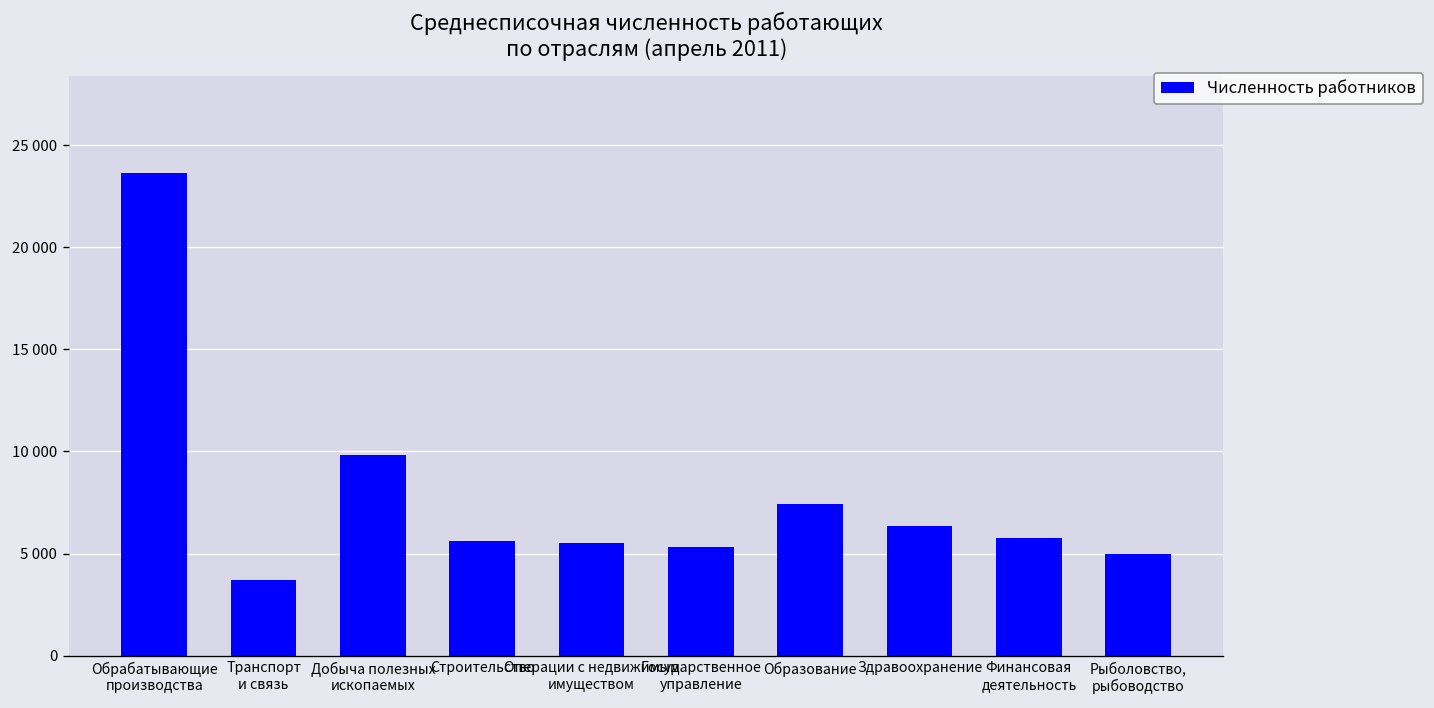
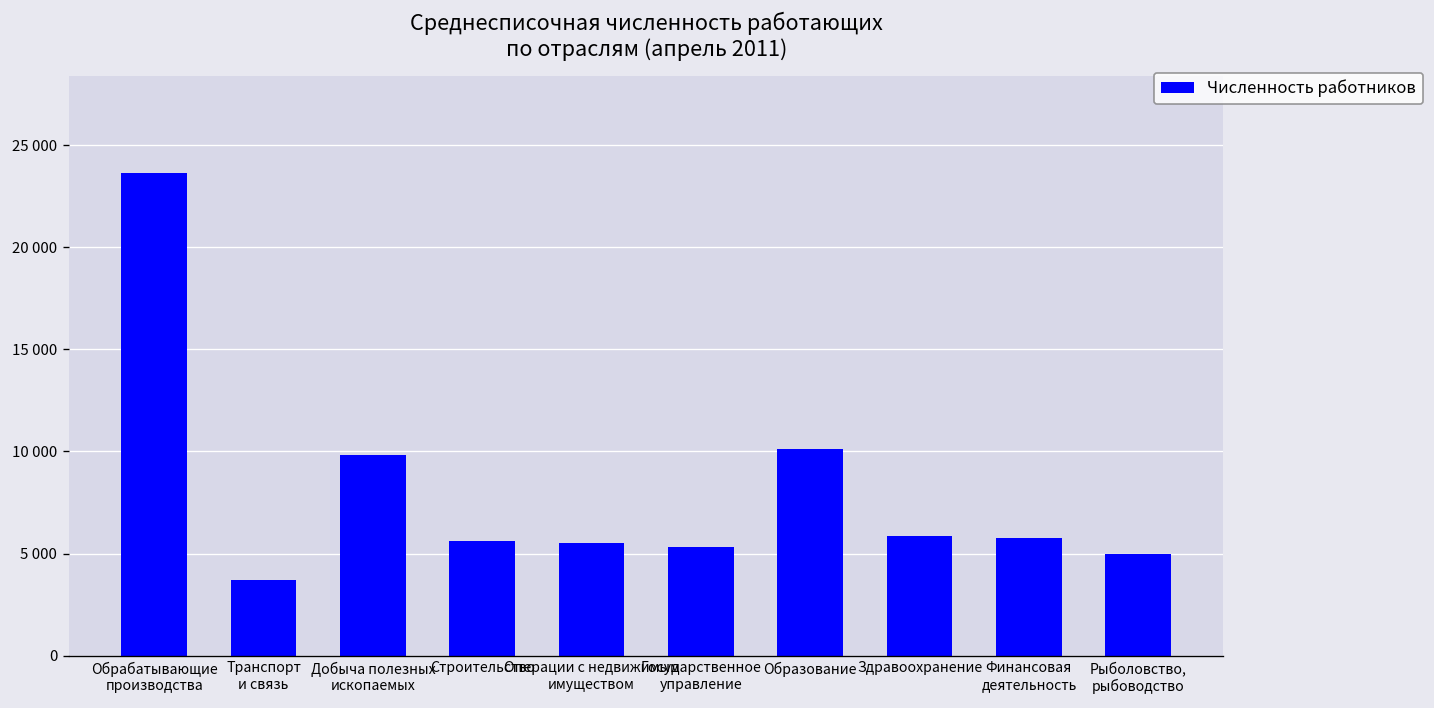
Образование: 7400 -> 10100
Здравоохранение: 6400 -> 5900
